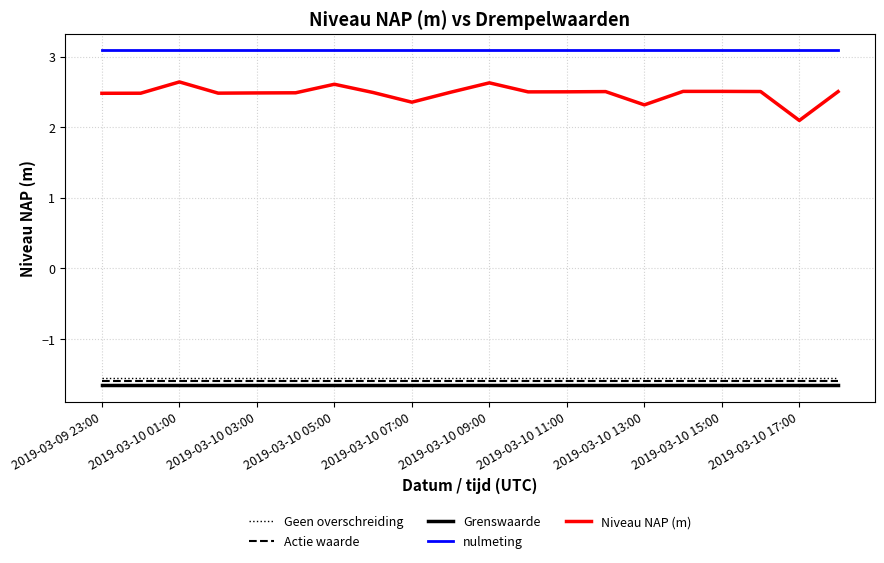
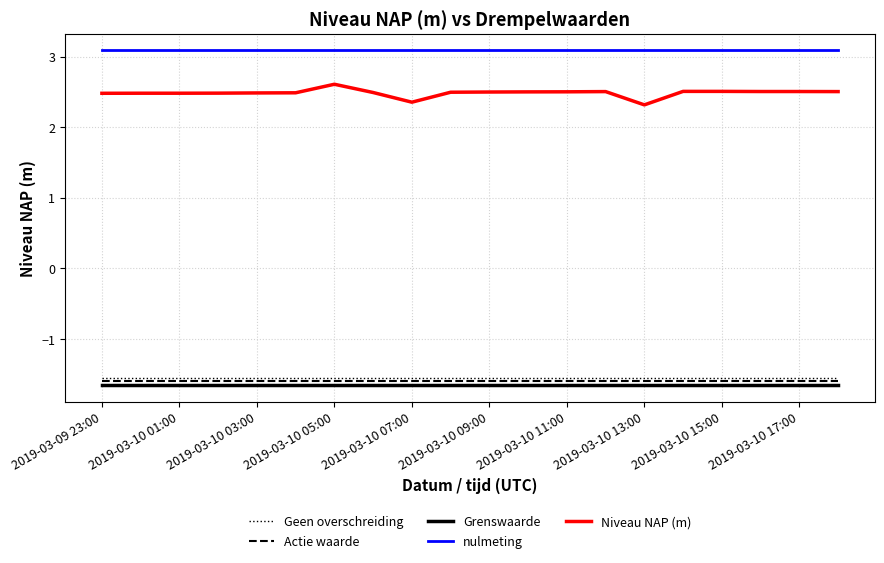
Niveau NAP (m), 2019-03-10 01:00: 2.6 -> 2.5
Niveau NAP (m), 2019-03-10 09:00: 2.6 -> 2.5
Niveau NAP (m), 2019-03-10 17:00: 2.1 -> 2.5
